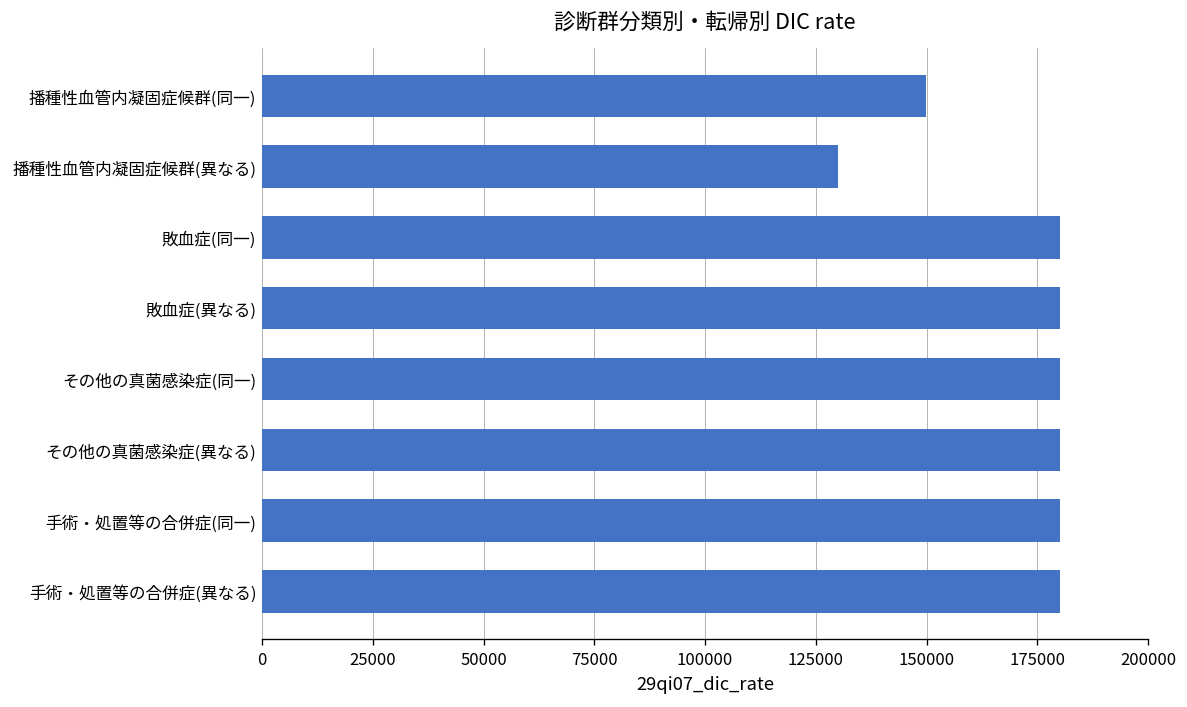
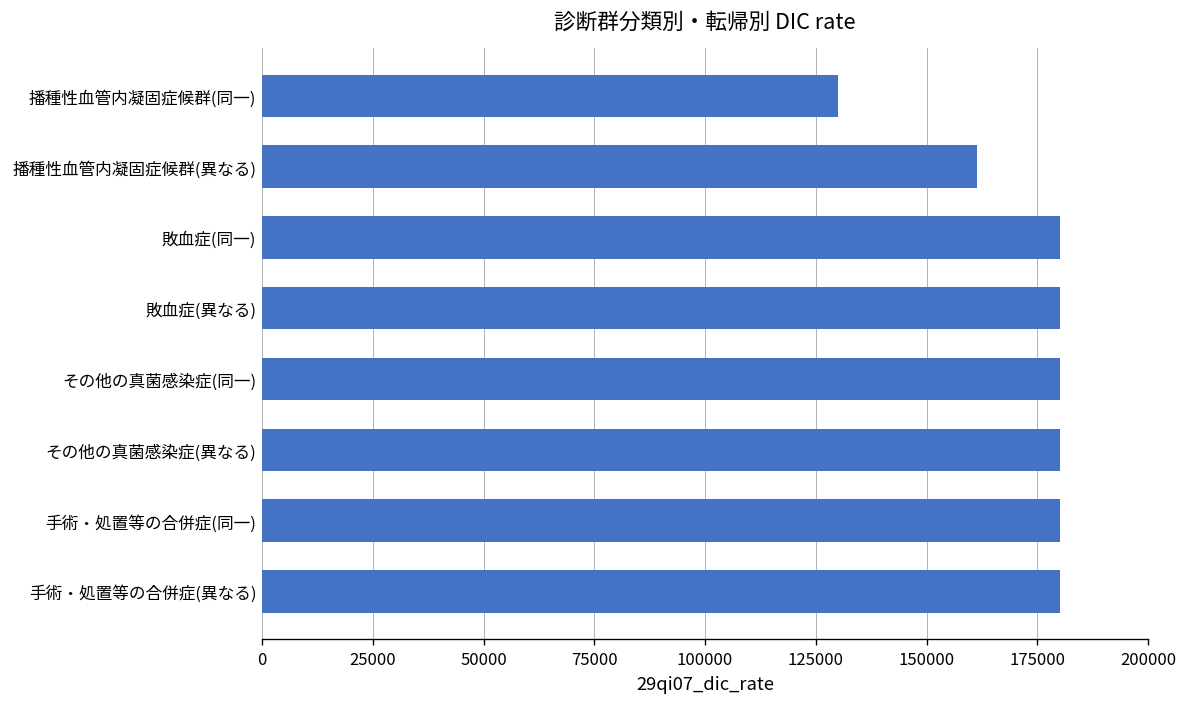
播種性血管内凝固症候群(同一): 150000 -> 130000
播種性血管内凝固症候群(異なる): 130000 -> 161000
